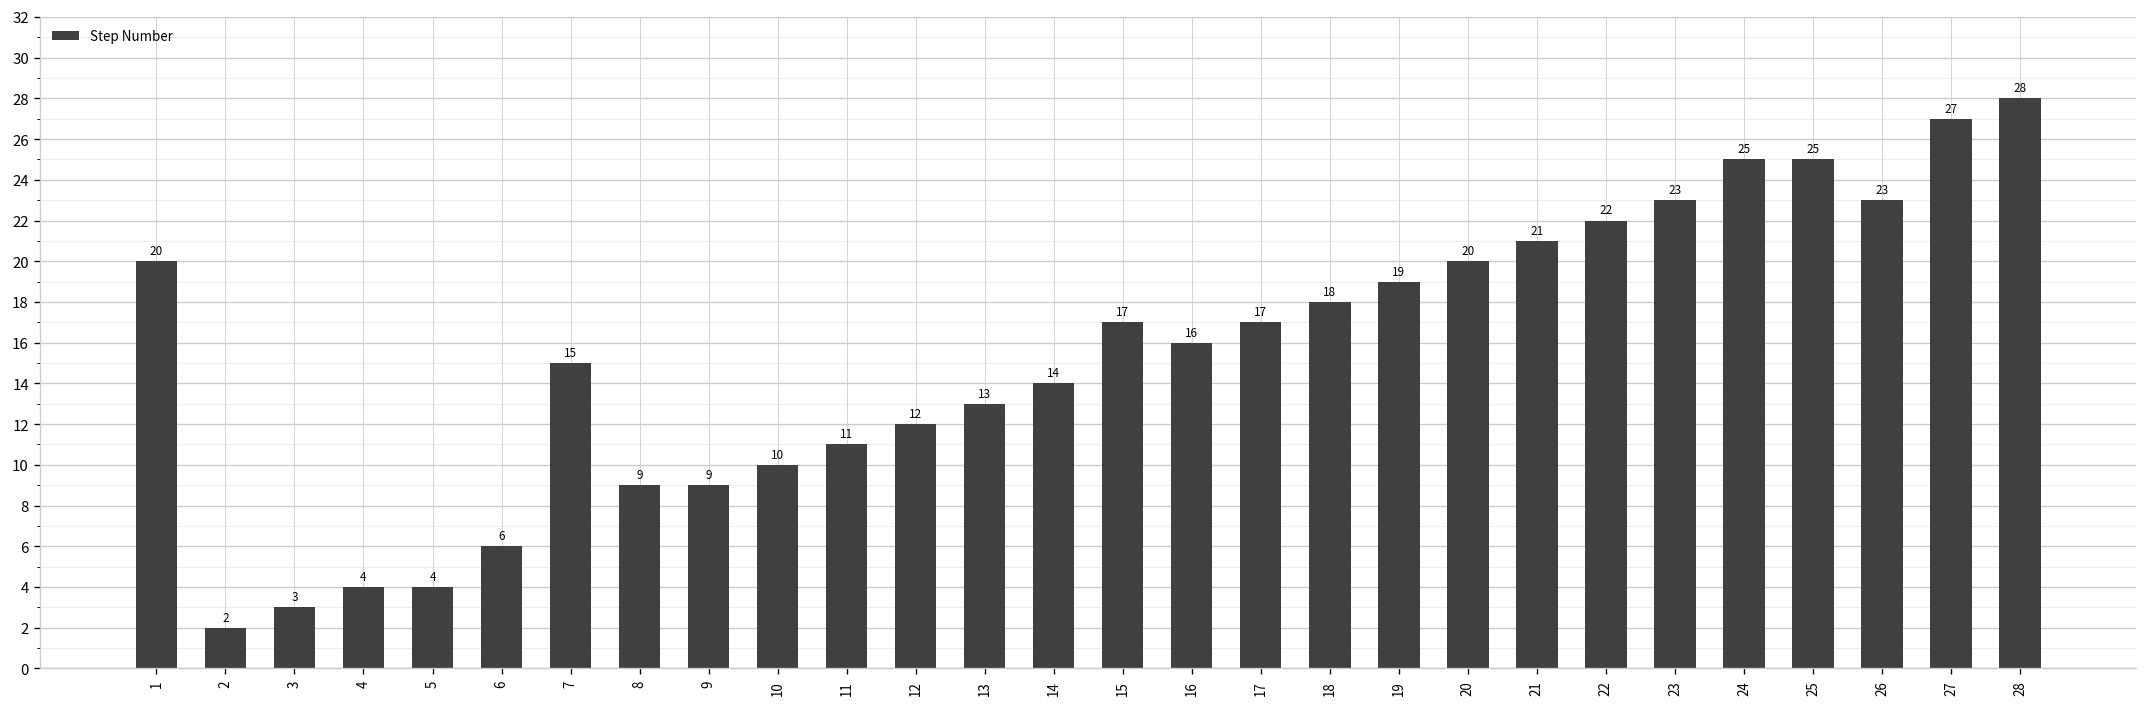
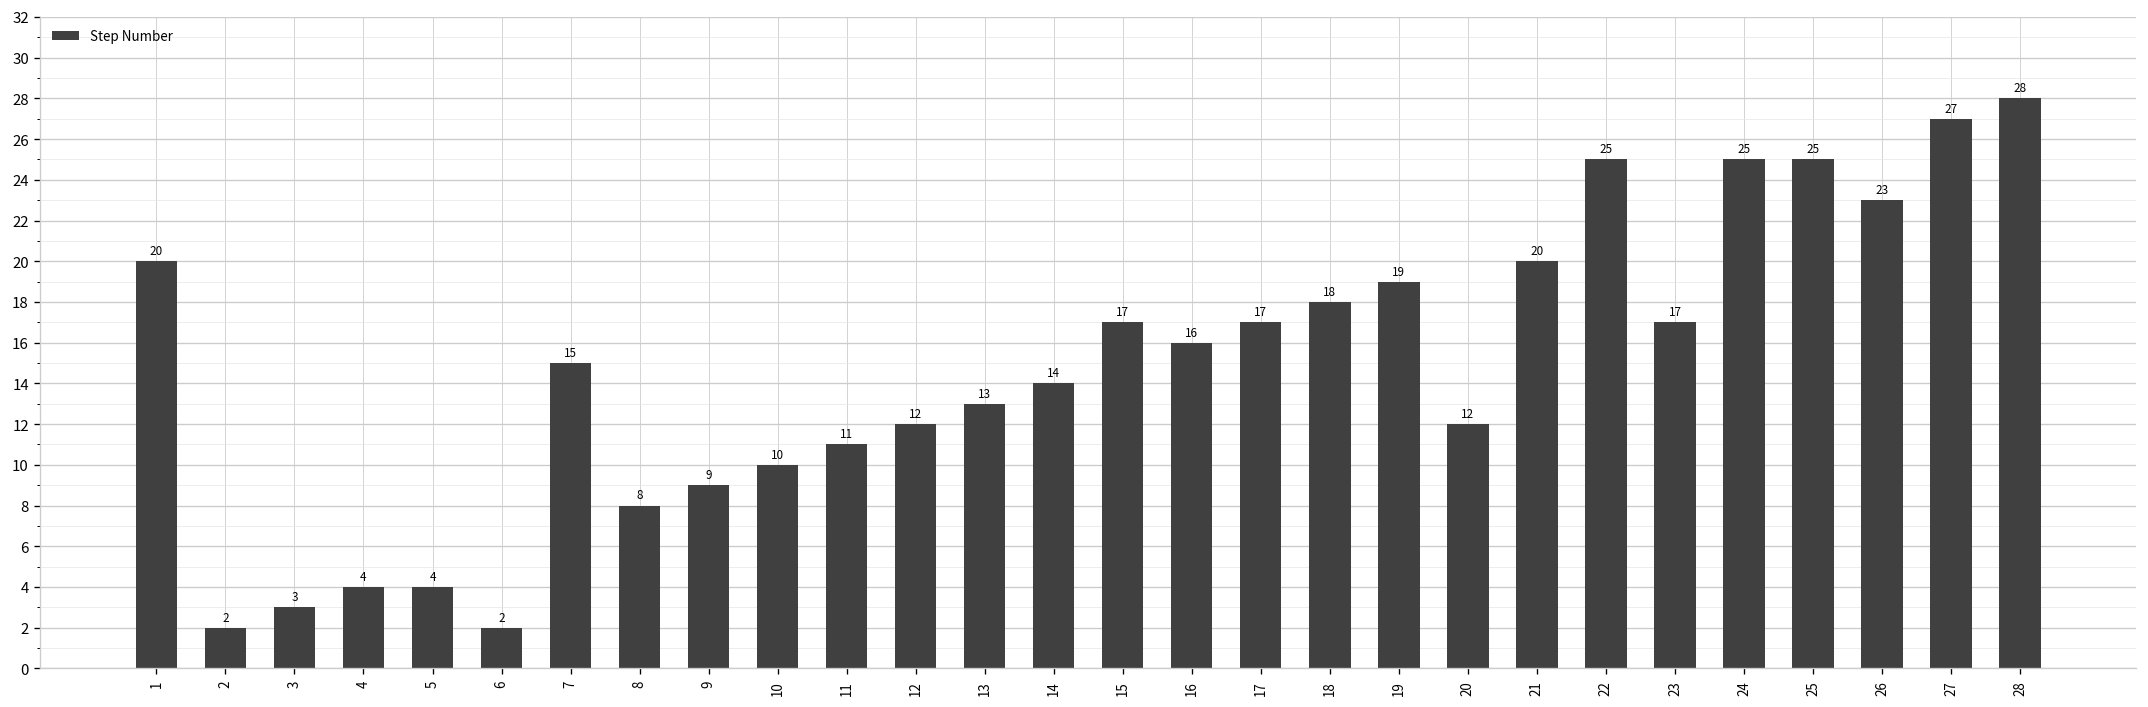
6: 6 -> 2
8: 9 -> 8
20: 20 -> 12
21: 21 -> 20
22: 22 -> 25
23: 23 -> 17
